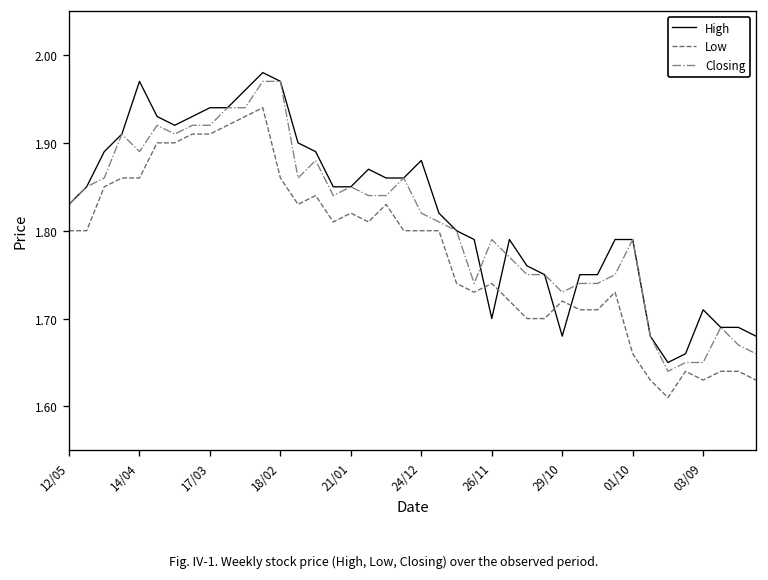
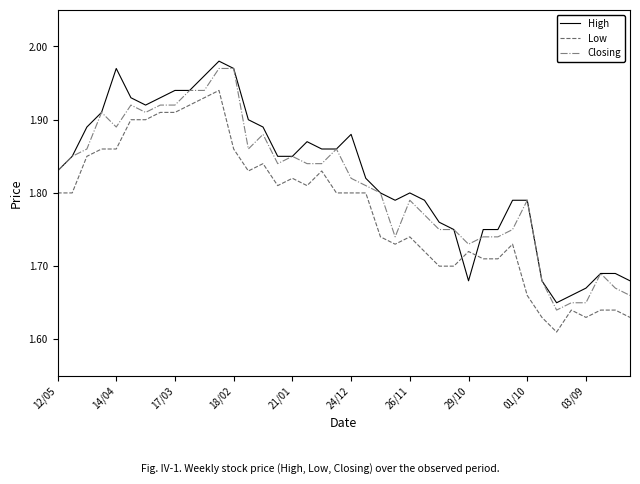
High, 26/11: 1.7 -> 1.8
High, 03/09: 1.71 -> 1.67
